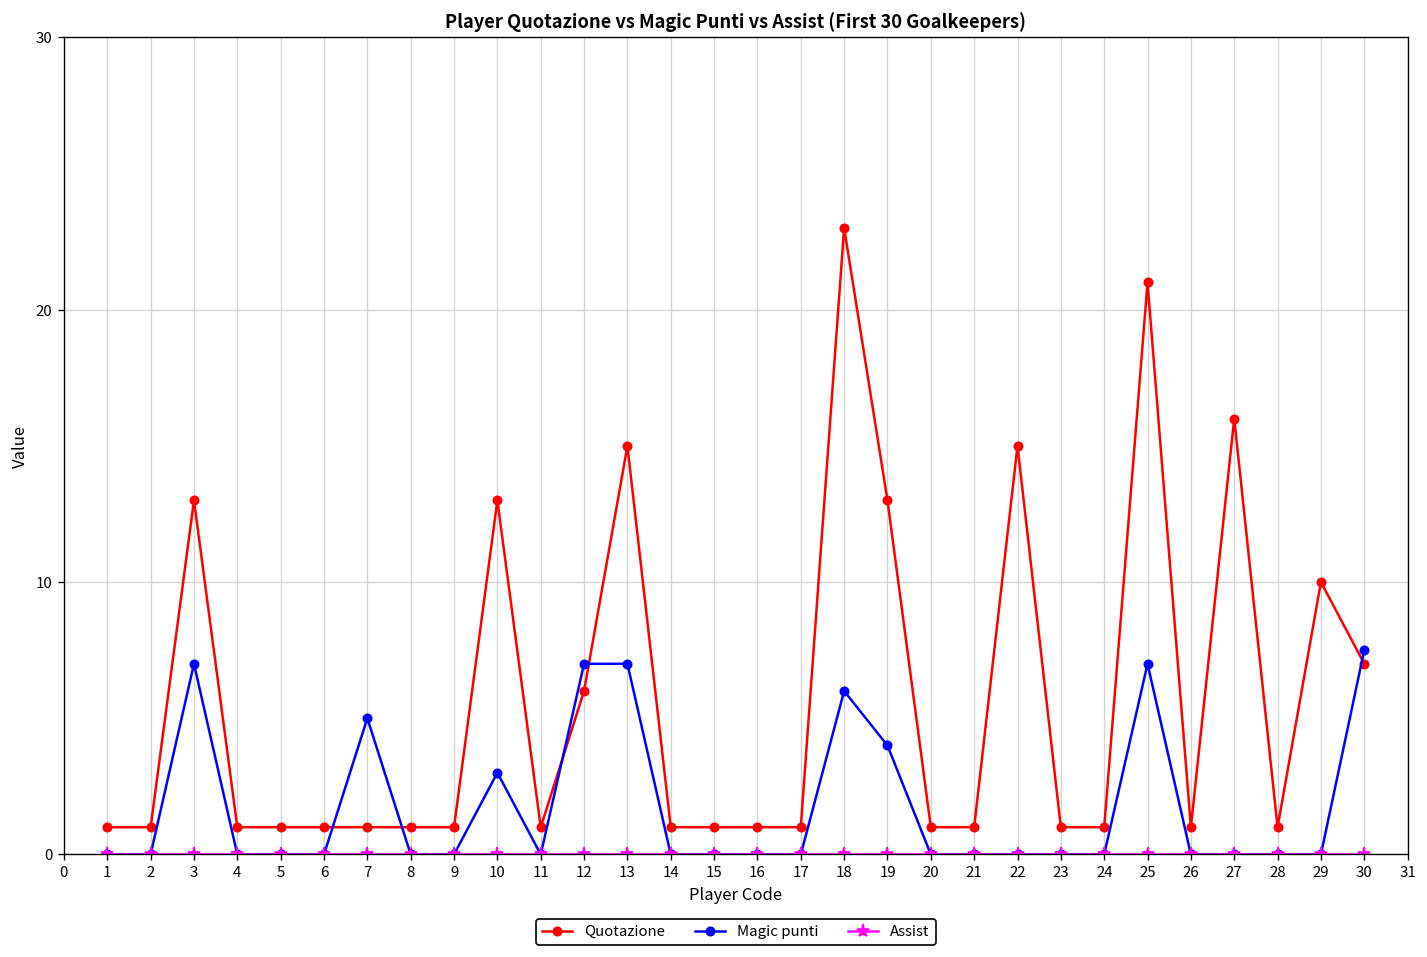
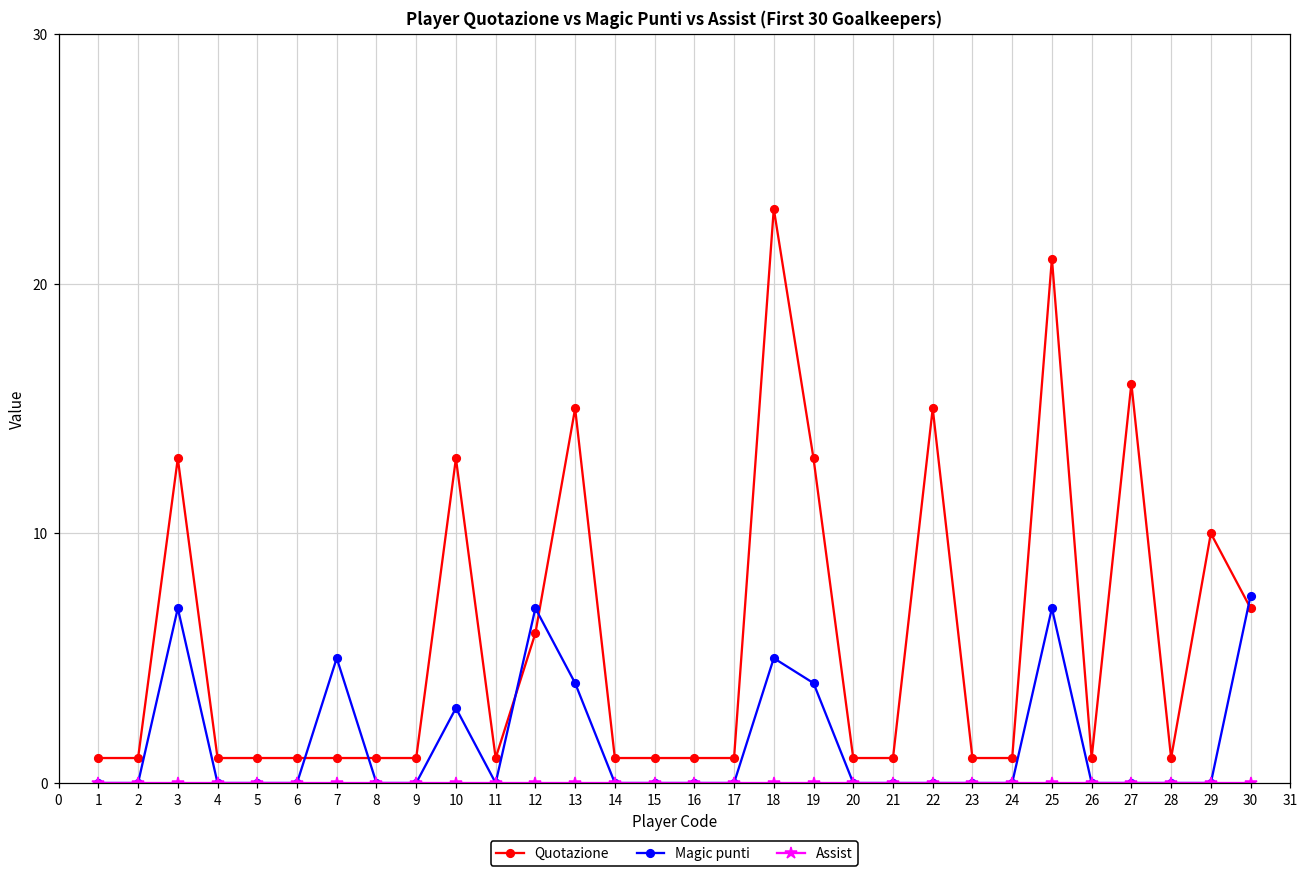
Magic punti, 13: 7 -> 4
Magic punti, 18: 6 -> 5
